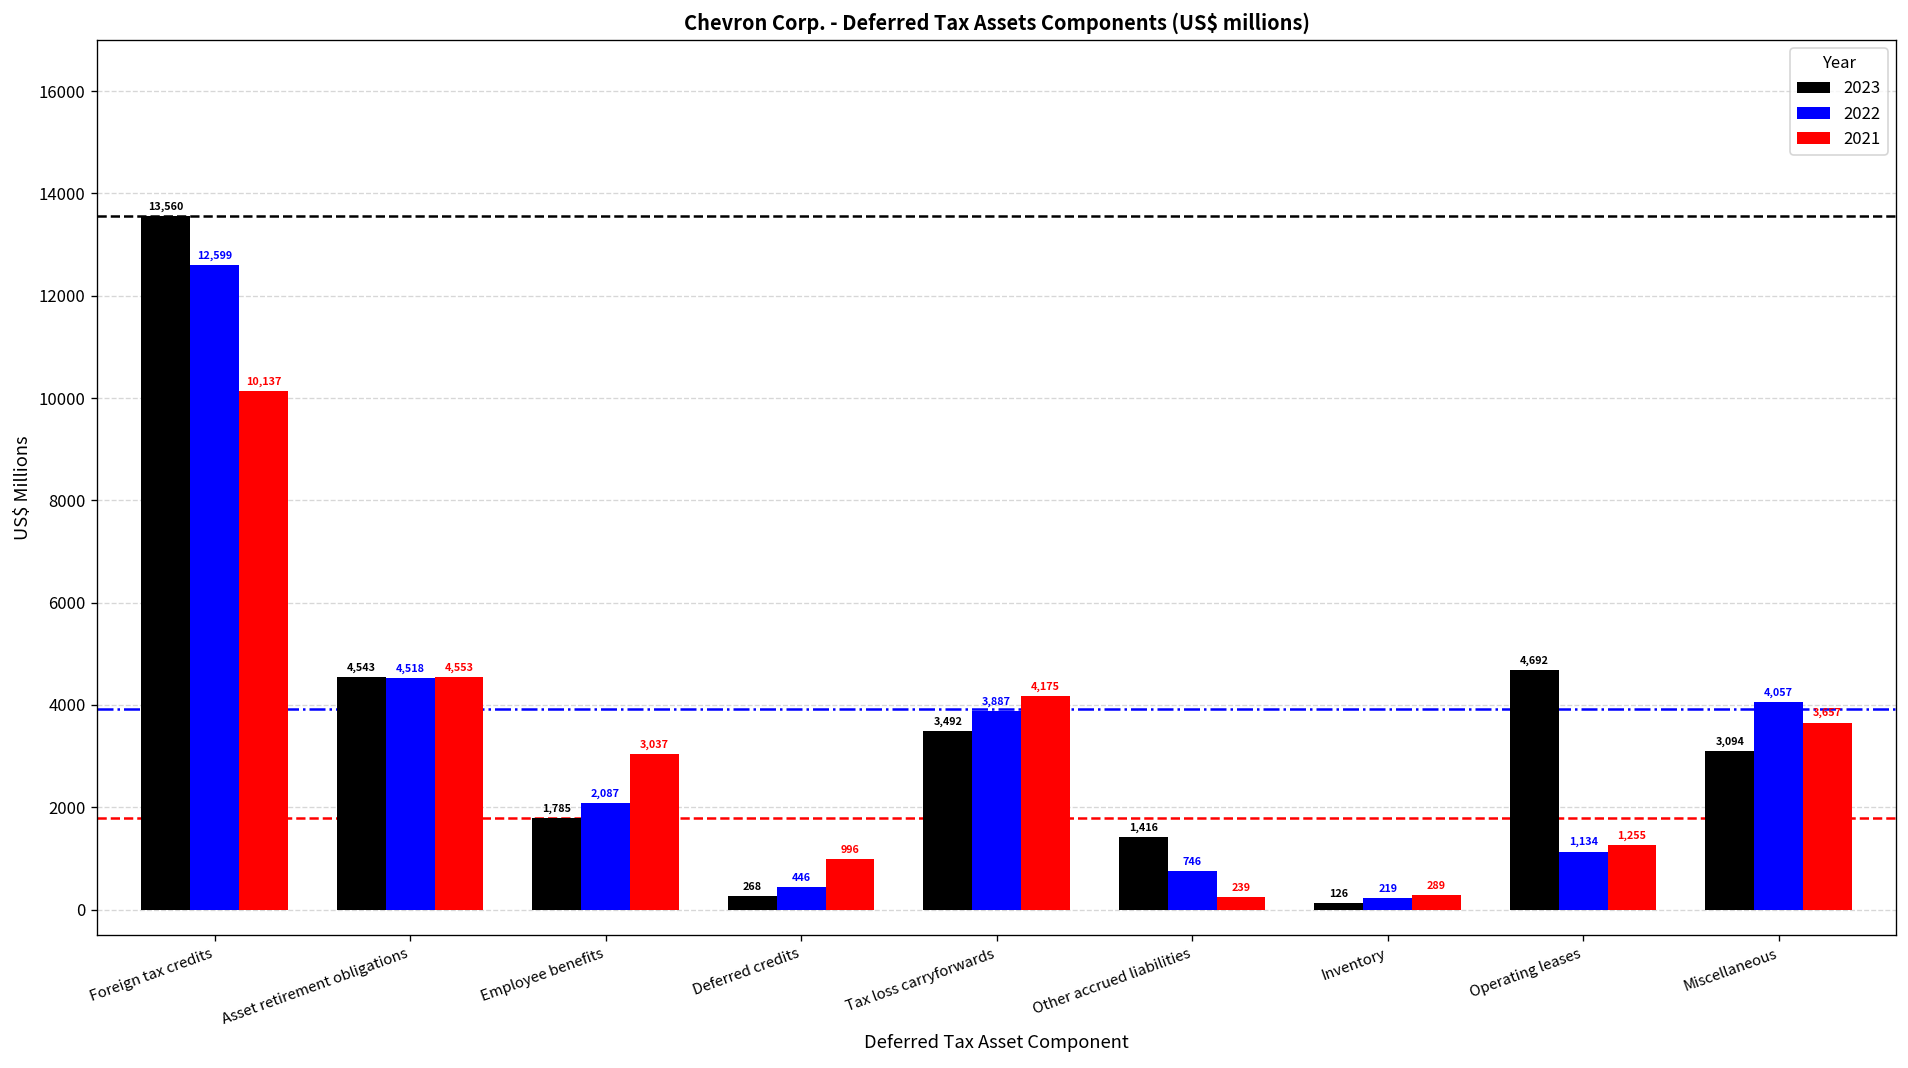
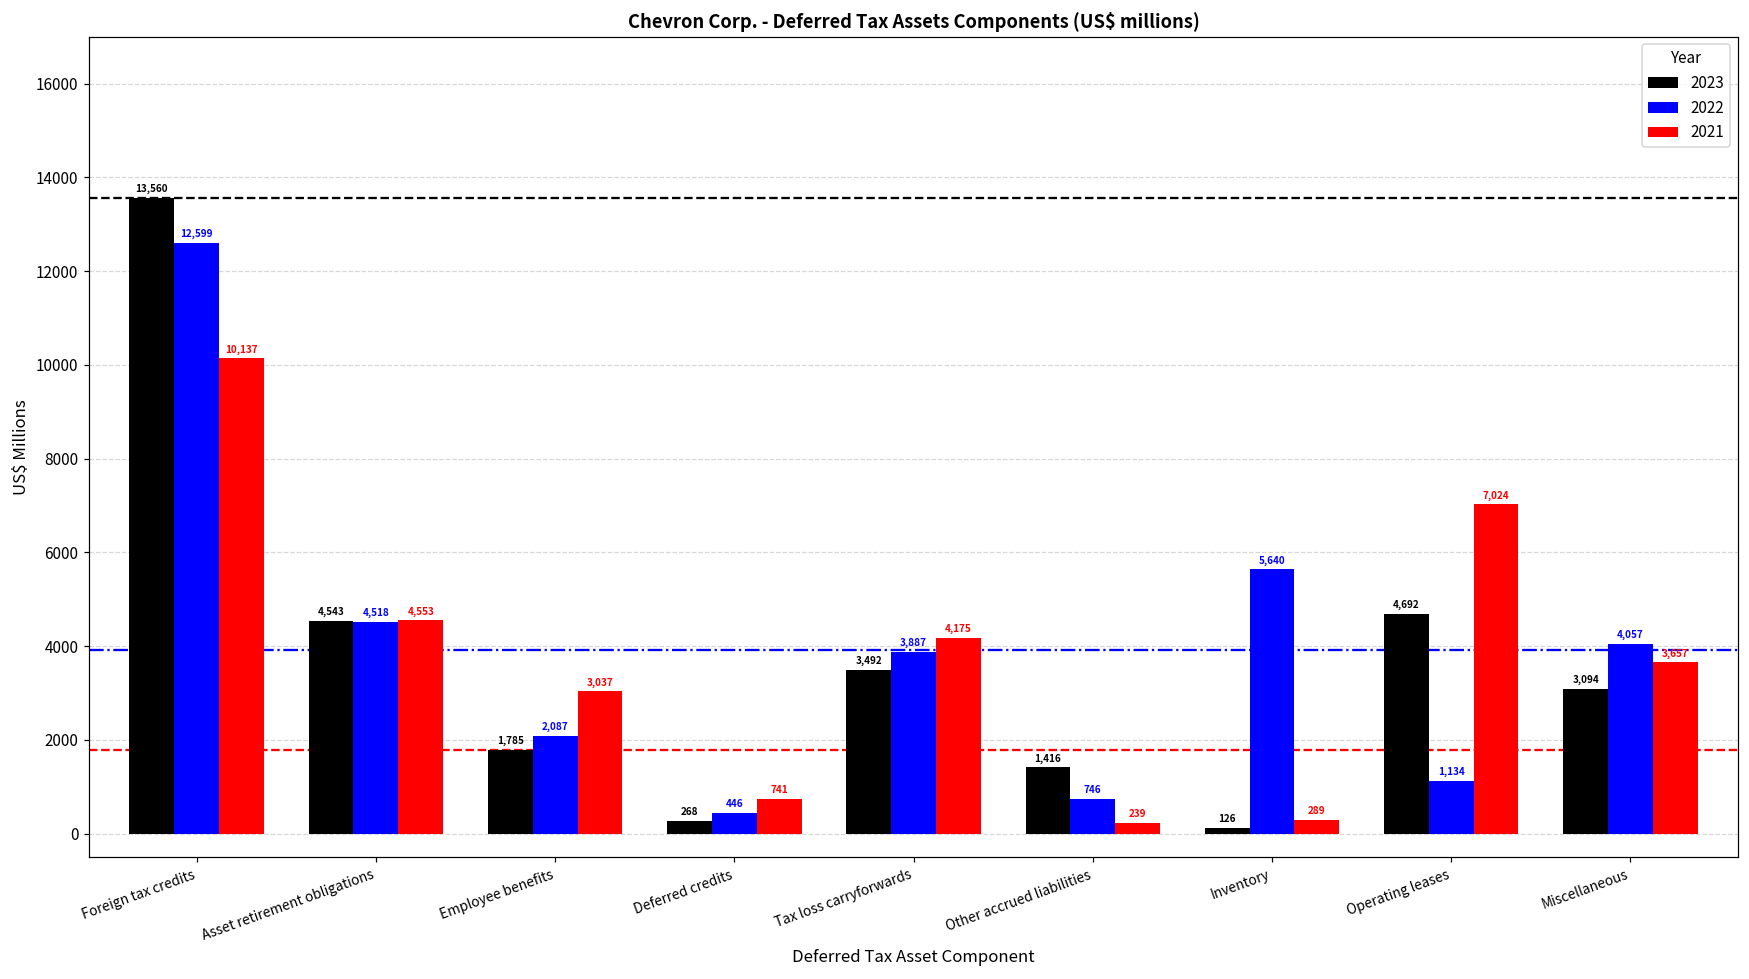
2021, Deferred credits: 996 -> 741
2022, Inventory: 219 -> 5,640
2021, Operating leases: 1,255 -> 7,024
